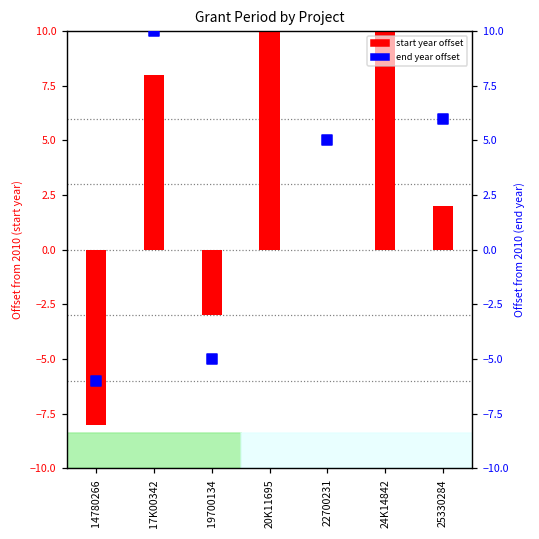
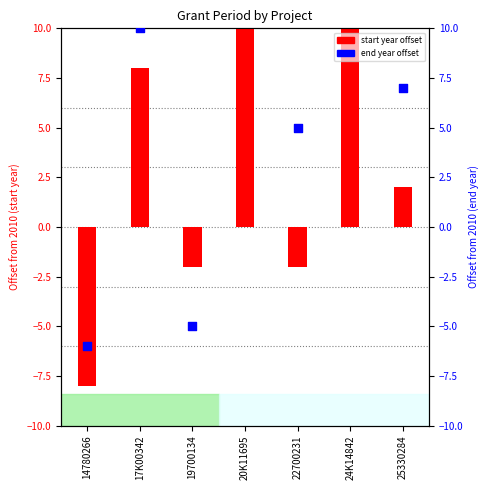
start year offset, 19700134: -3.0 -> -2.0
start year offset, 22700231: 0.0 -> -2.0
end year offset, 25330284: 6.0 -> 7.0
